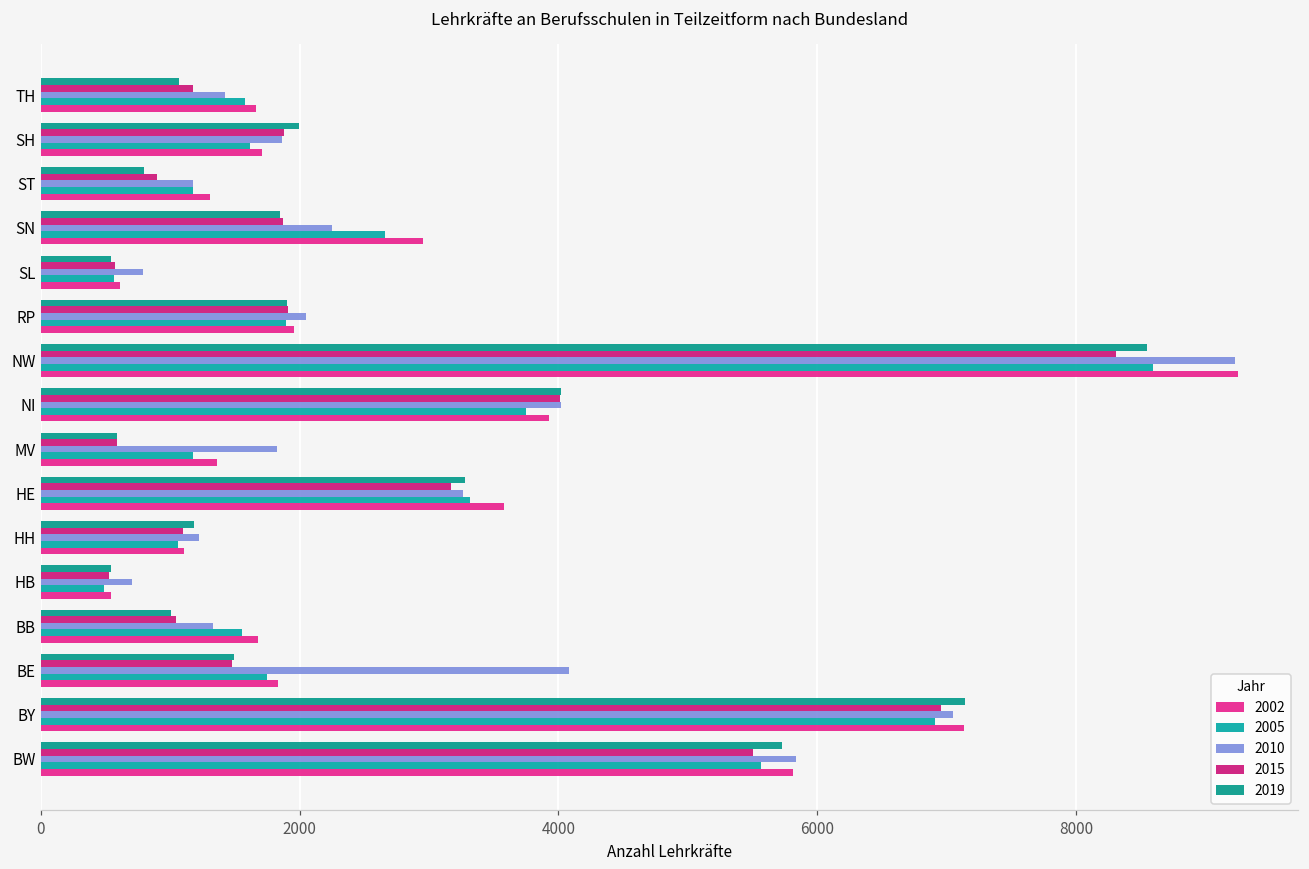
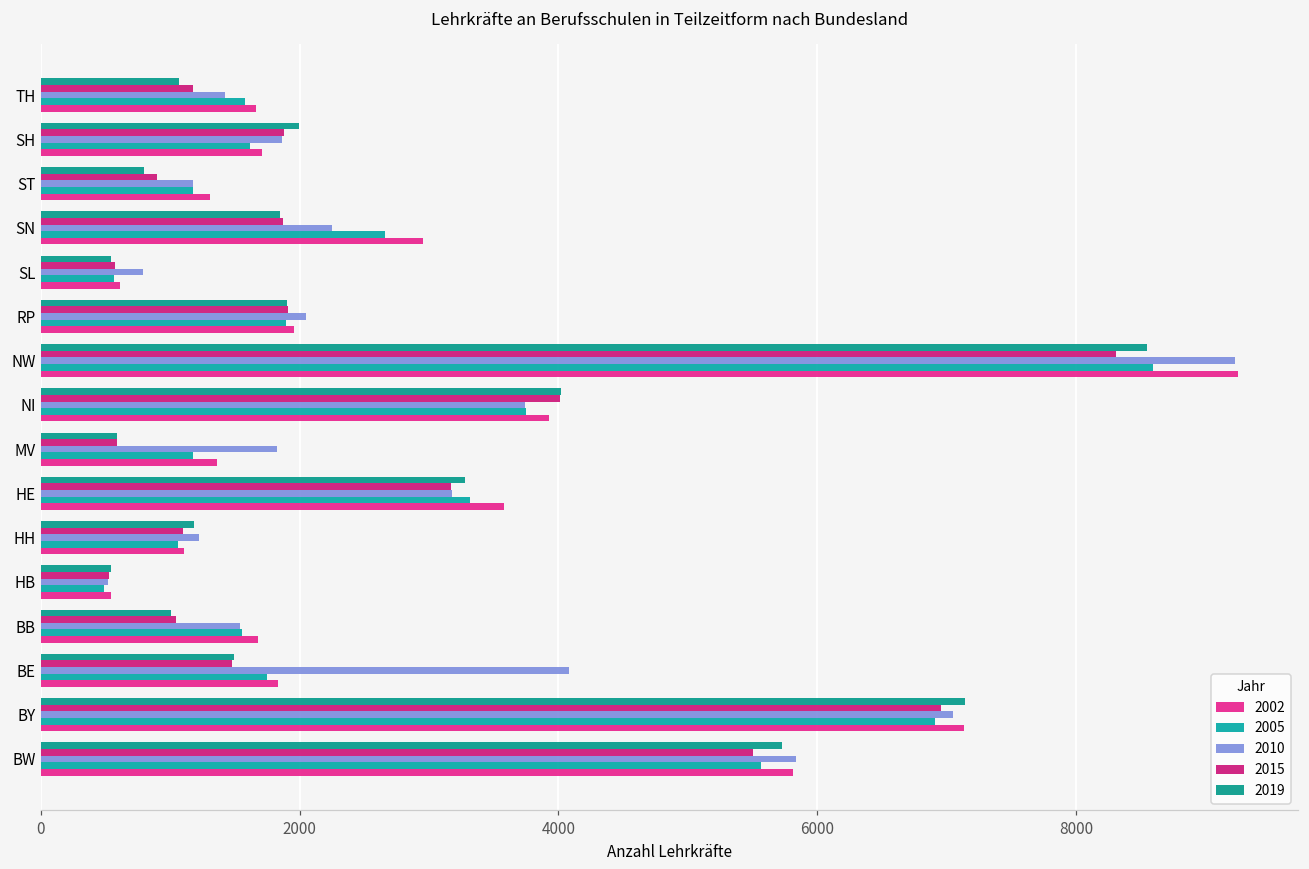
2010, NI: 4020 -> 3740
2010, HE: 3270 -> 3180
2010, HB: 700 -> 520
2010, BB: 1330 -> 1540
